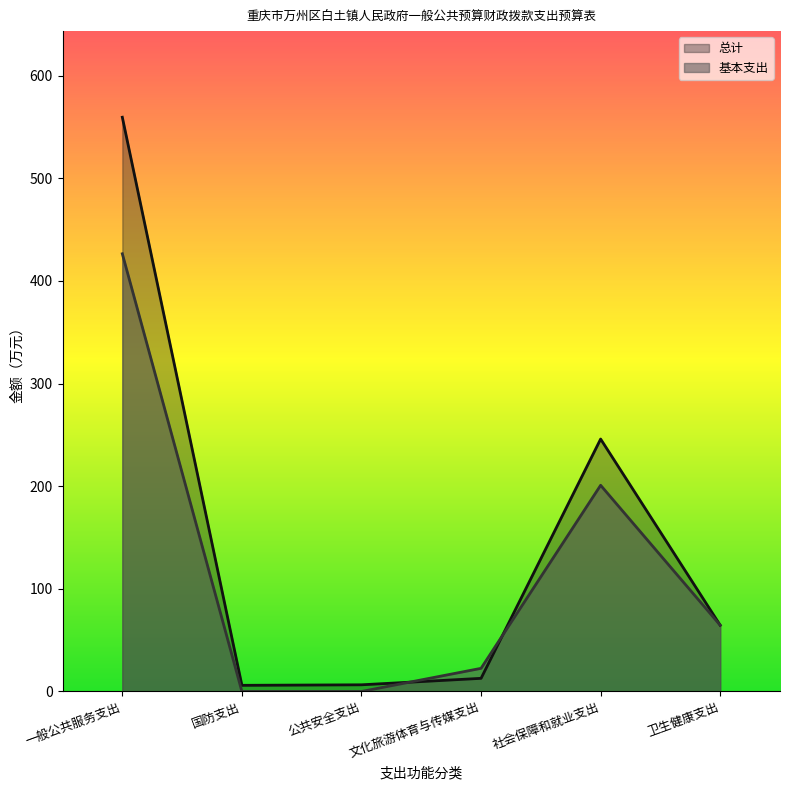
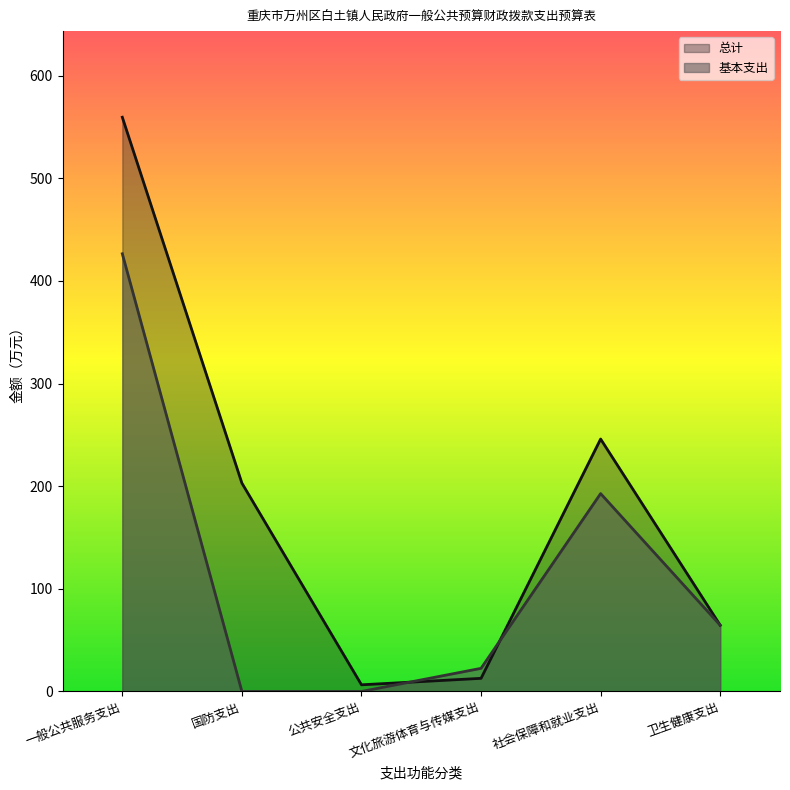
总计, 国防支出: 6 -> 203
基本支出, 社会保障和就业支出: 201 -> 193
